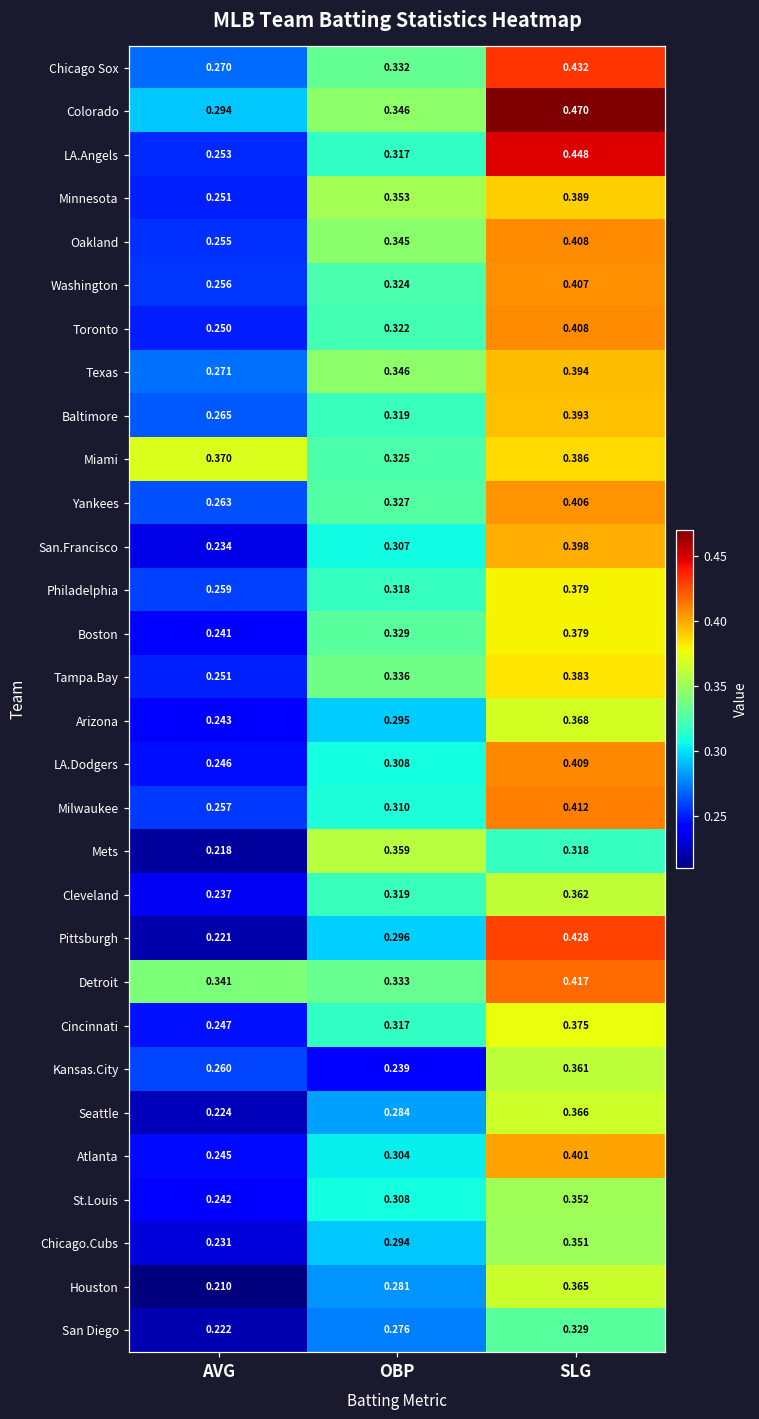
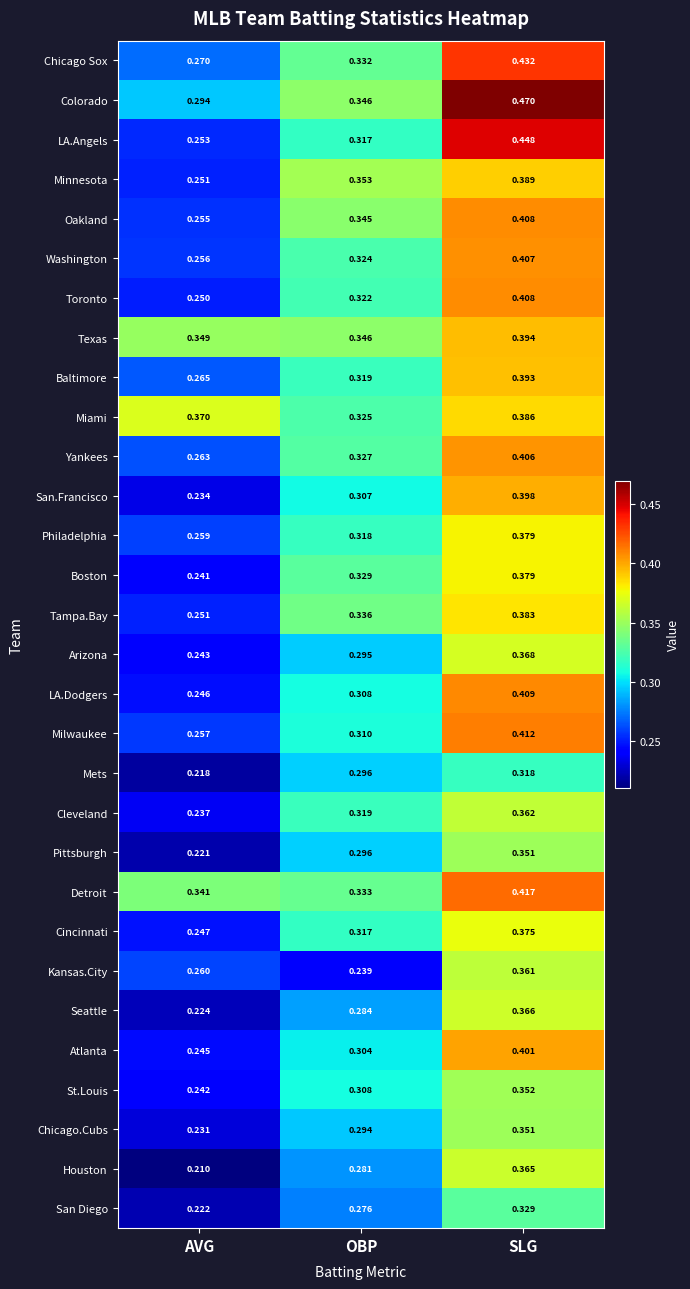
Texas, AVG: 0.271 -> 0.349
Mets, OBP: 0.359 -> 0.296
Pittsburgh, SLG: 0.428 -> 0.351
